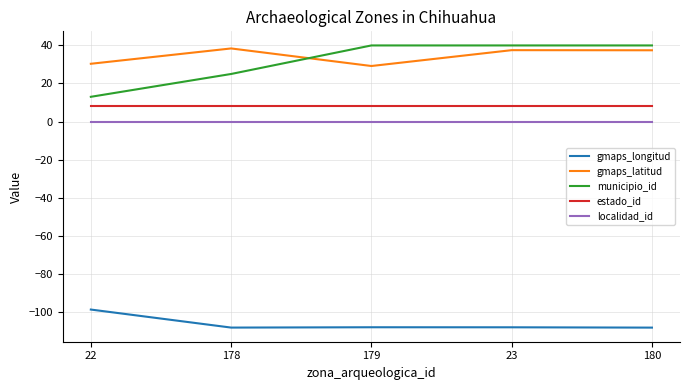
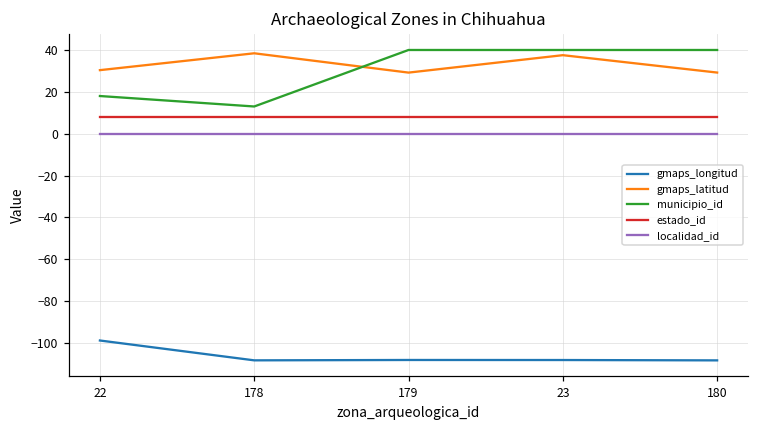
municipio_id, 22: 13 -> 18
municipio_id, 178: 25 -> 13
gmaps_latitud, 180: 37 -> 29
